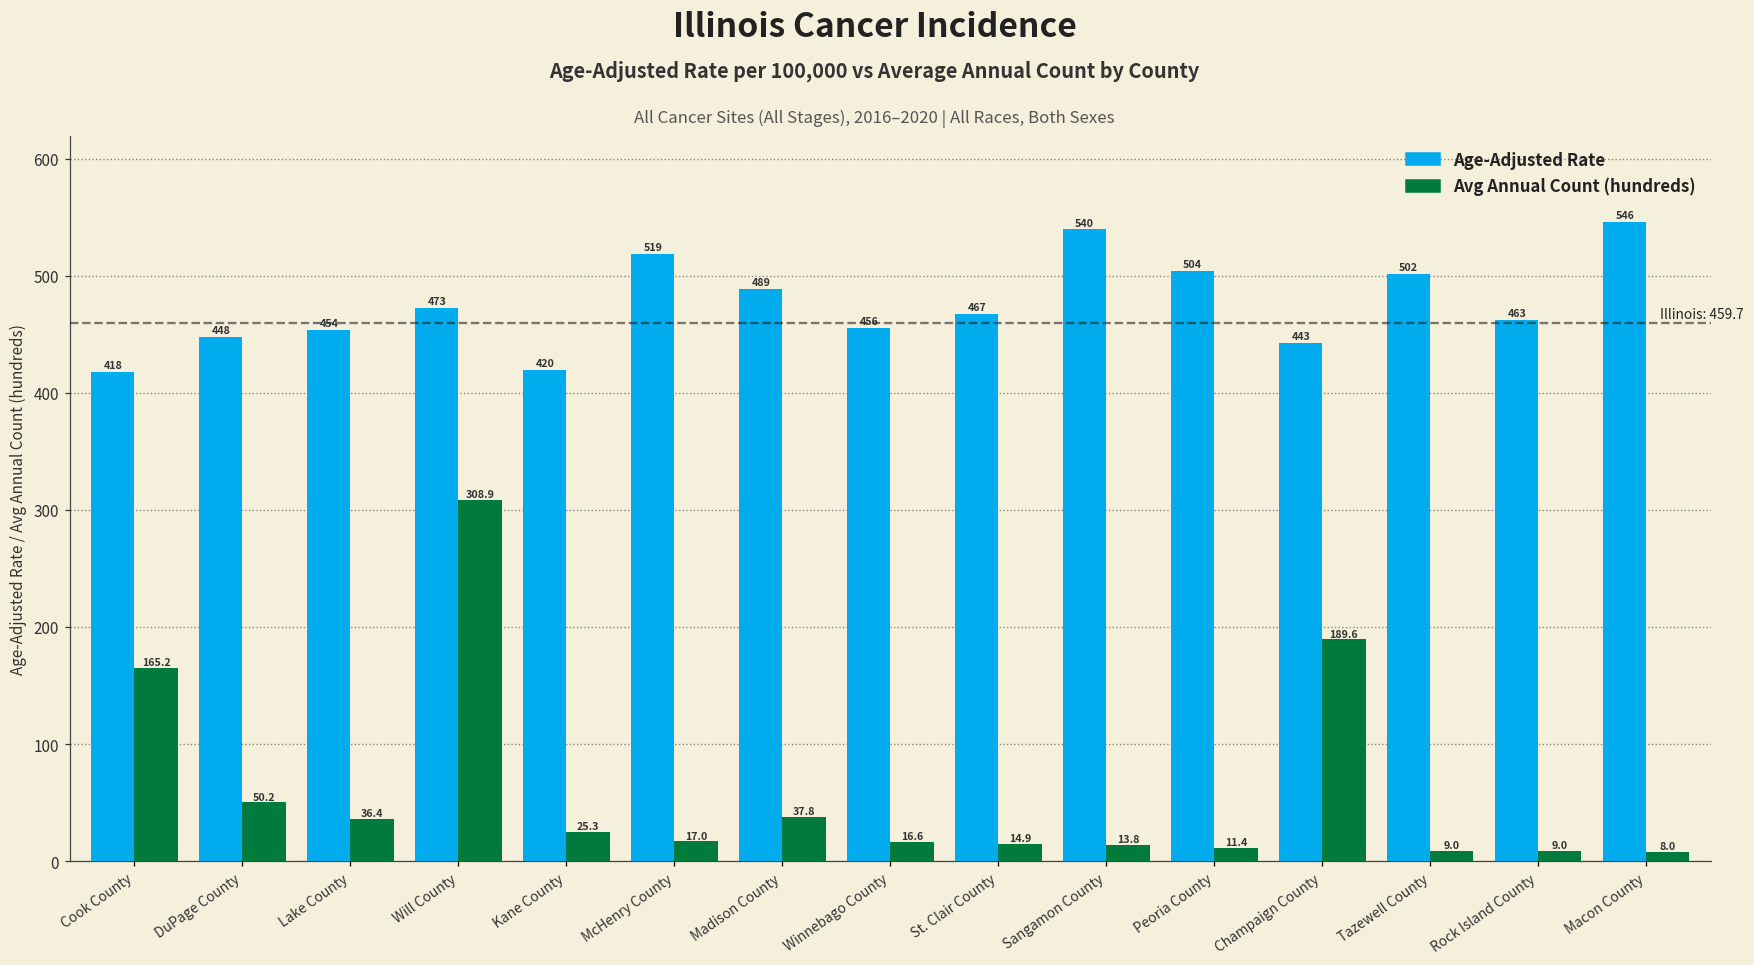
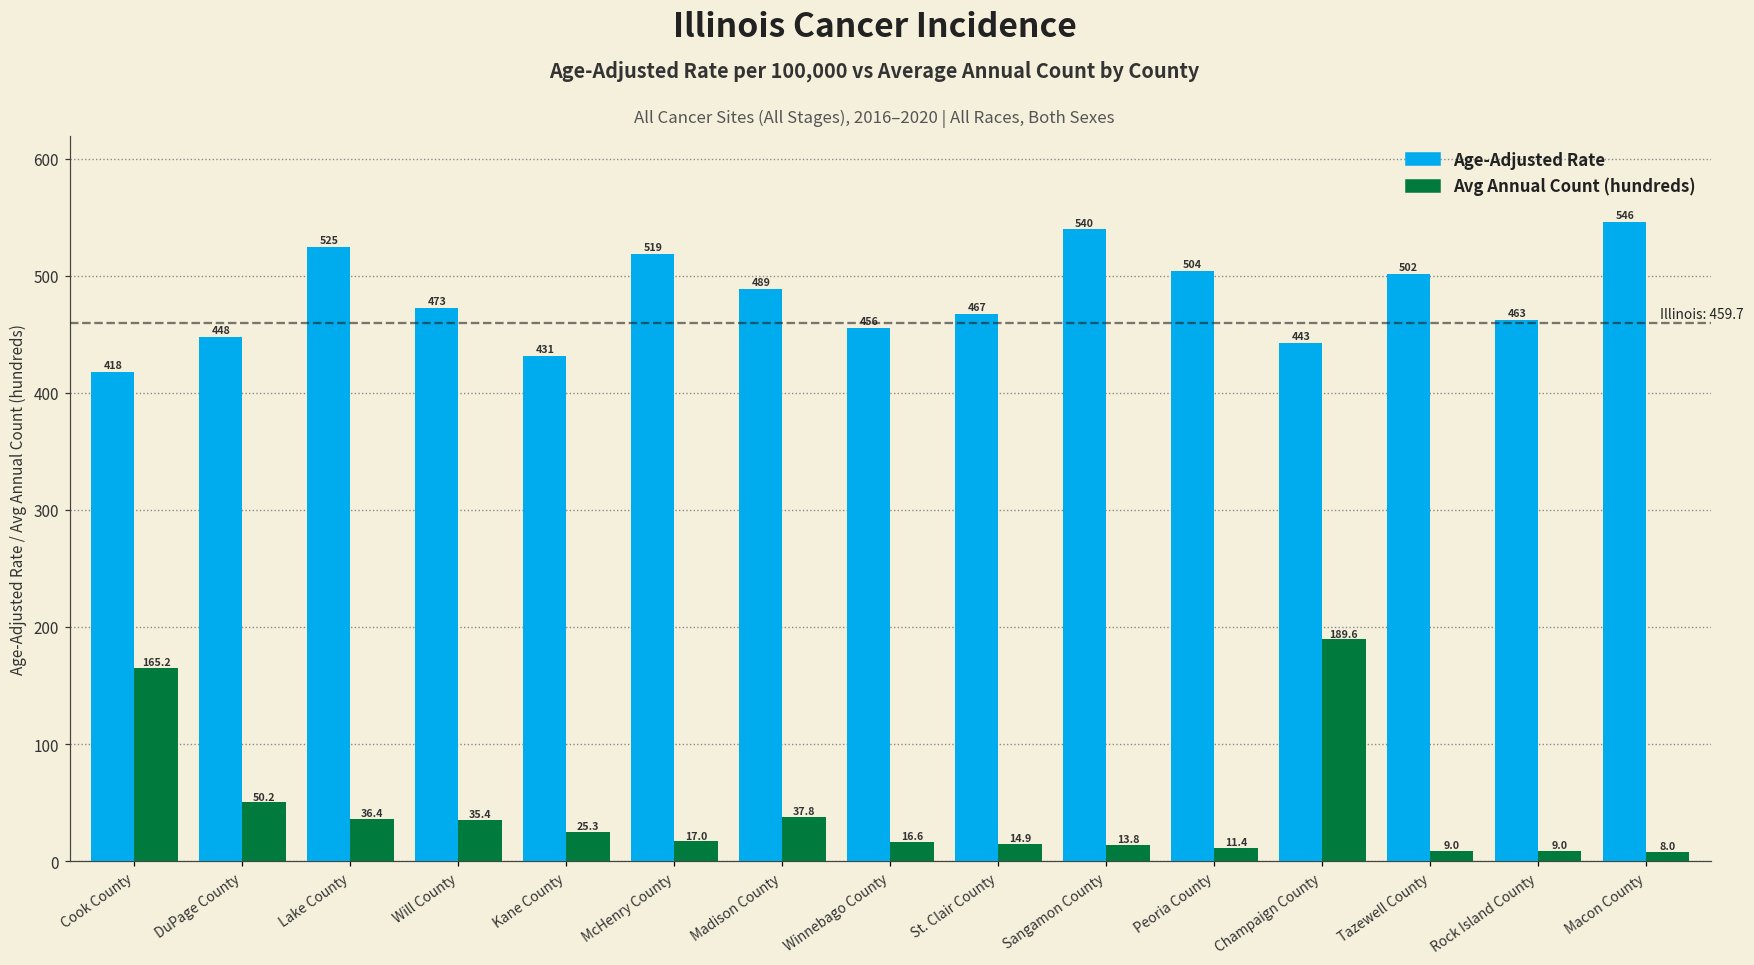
Age-Adjusted Rate, Lake County: 454 -> 525
Avg Annual Count (hundreds), Will County: 308.9 -> 35.4
Age-Adjusted Rate, Kane County: 420 -> 431
